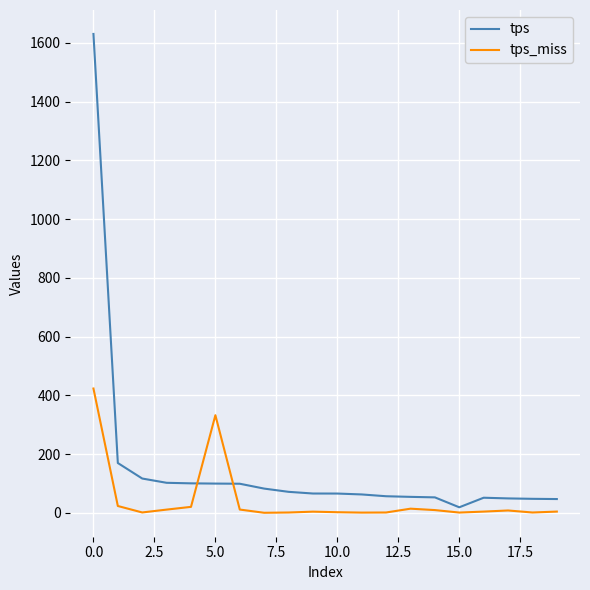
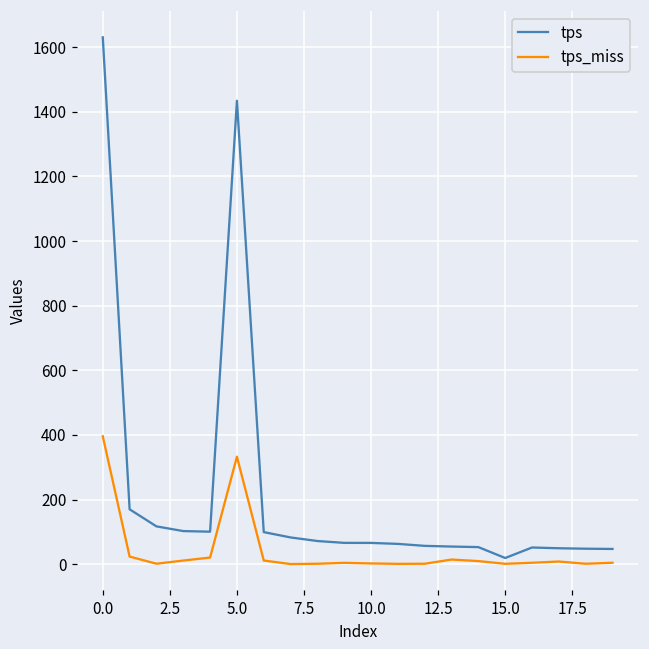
tps_miss, 0.0: 420 -> 400
tps, 5.0: 100 -> 1430
